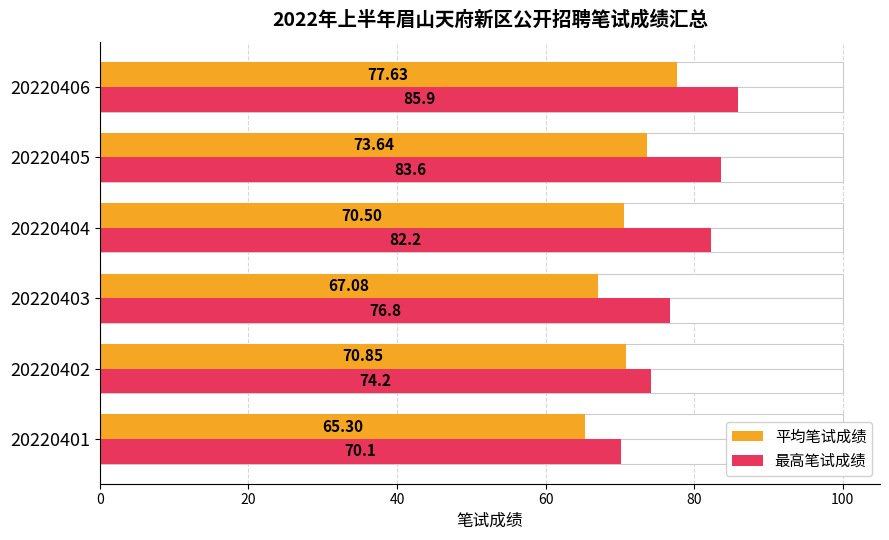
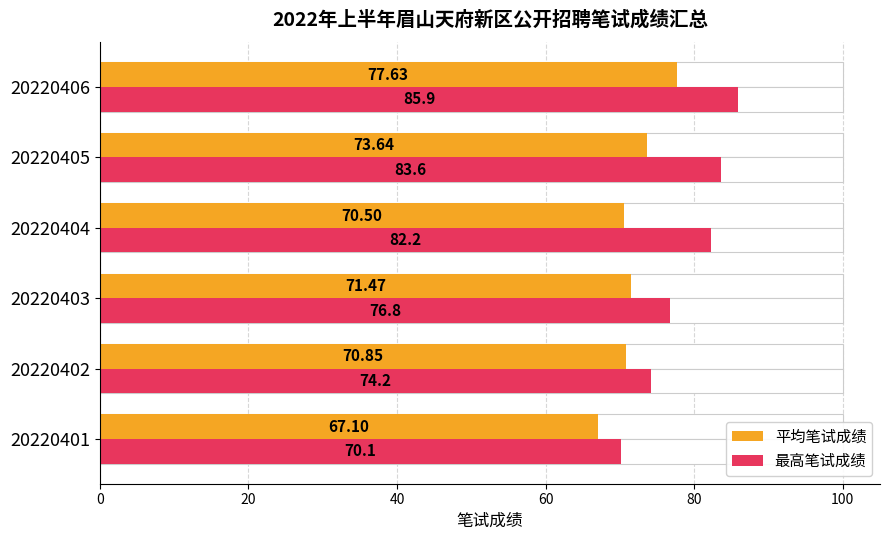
平均笔试成绩, 20220403: 67.08 -> 71.47
平均笔试成绩, 20220401: 65.30 -> 67.10
